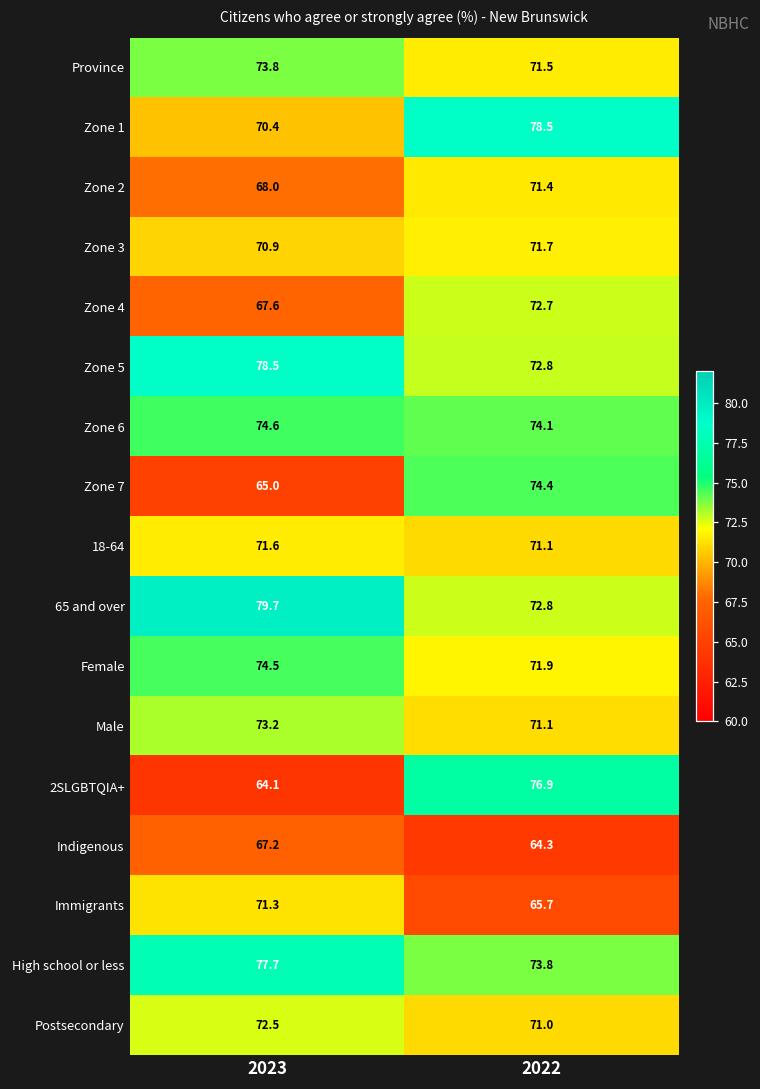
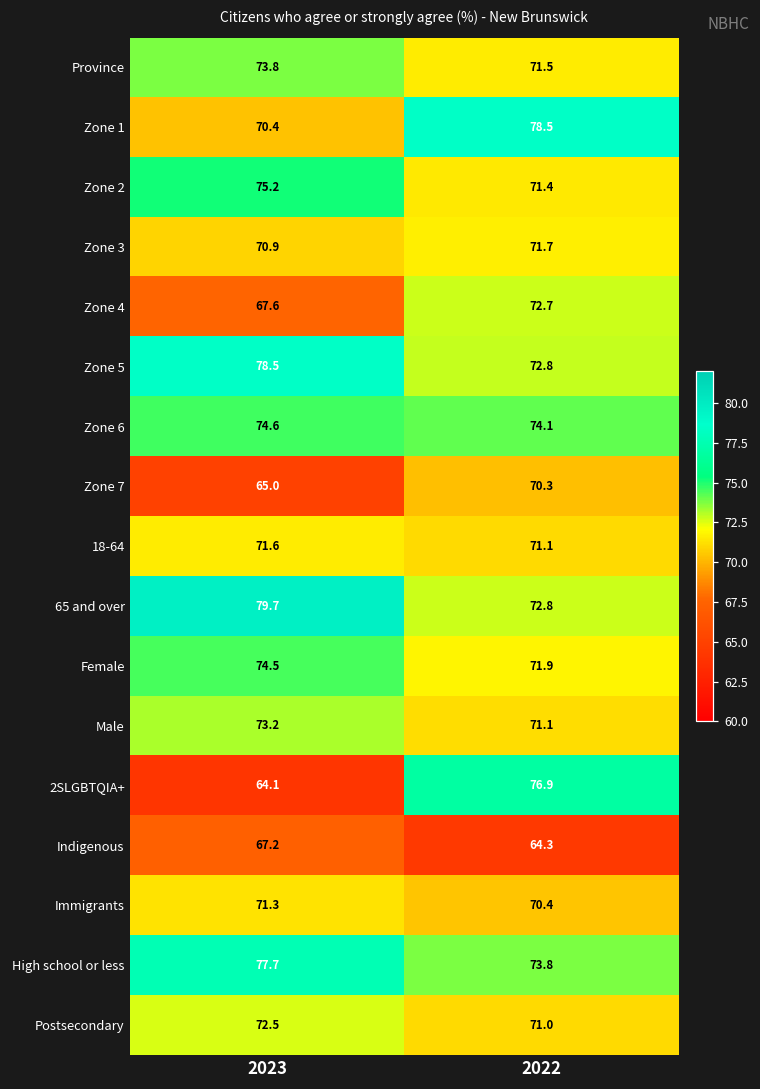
Zone 2, 2023: 68.0 -> 75.2
Zone 7, 2022: 74.4 -> 70.3
Immigrants, 2022: 65.7 -> 70.4
